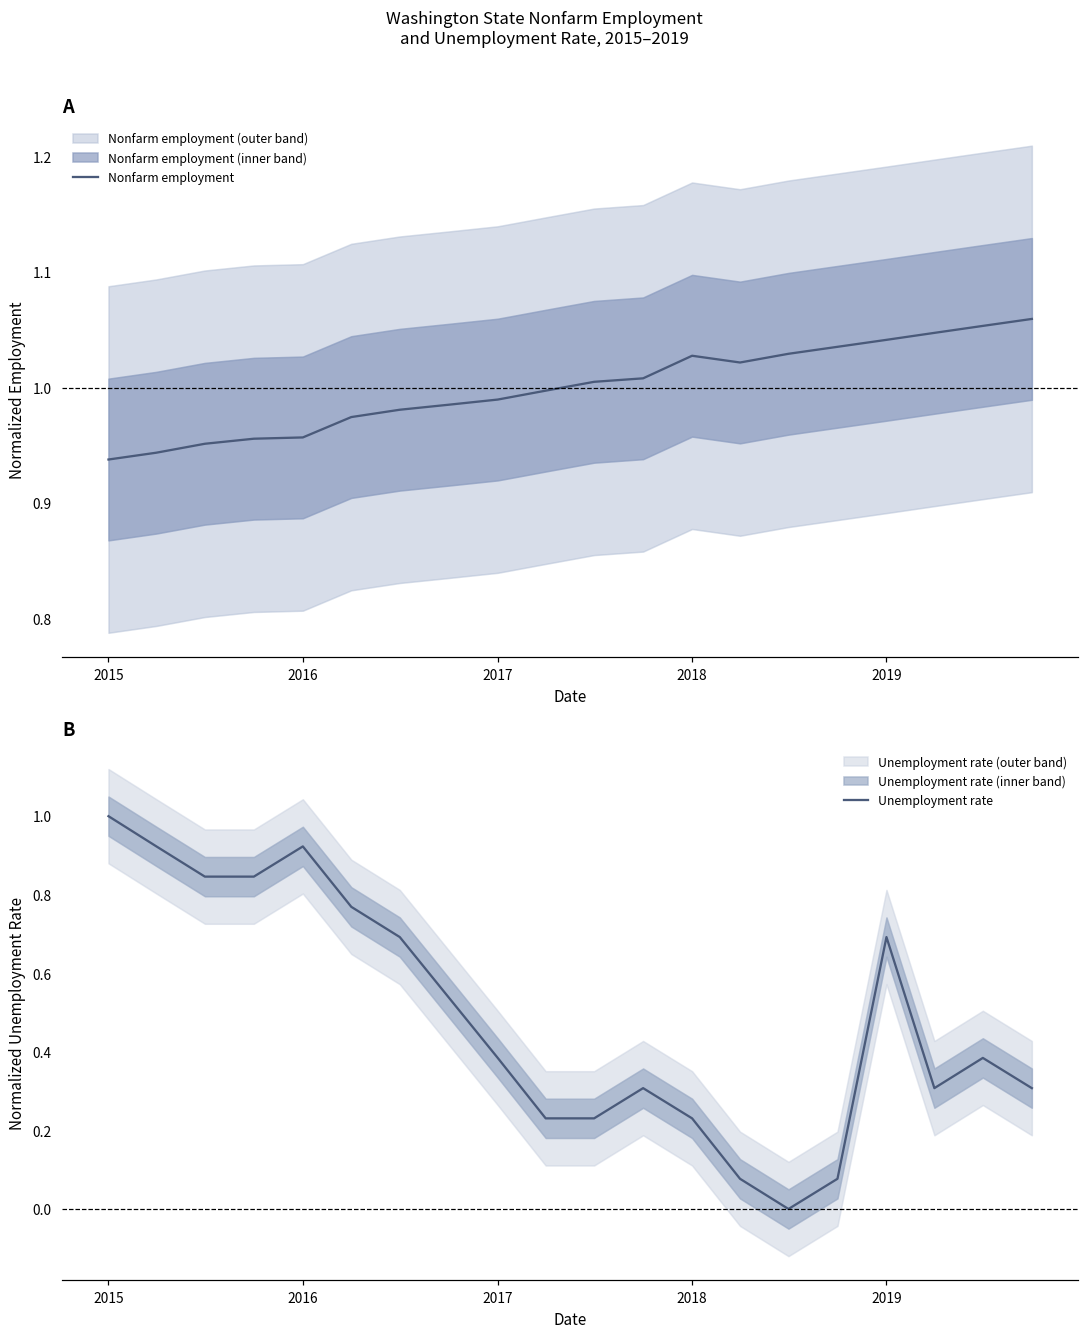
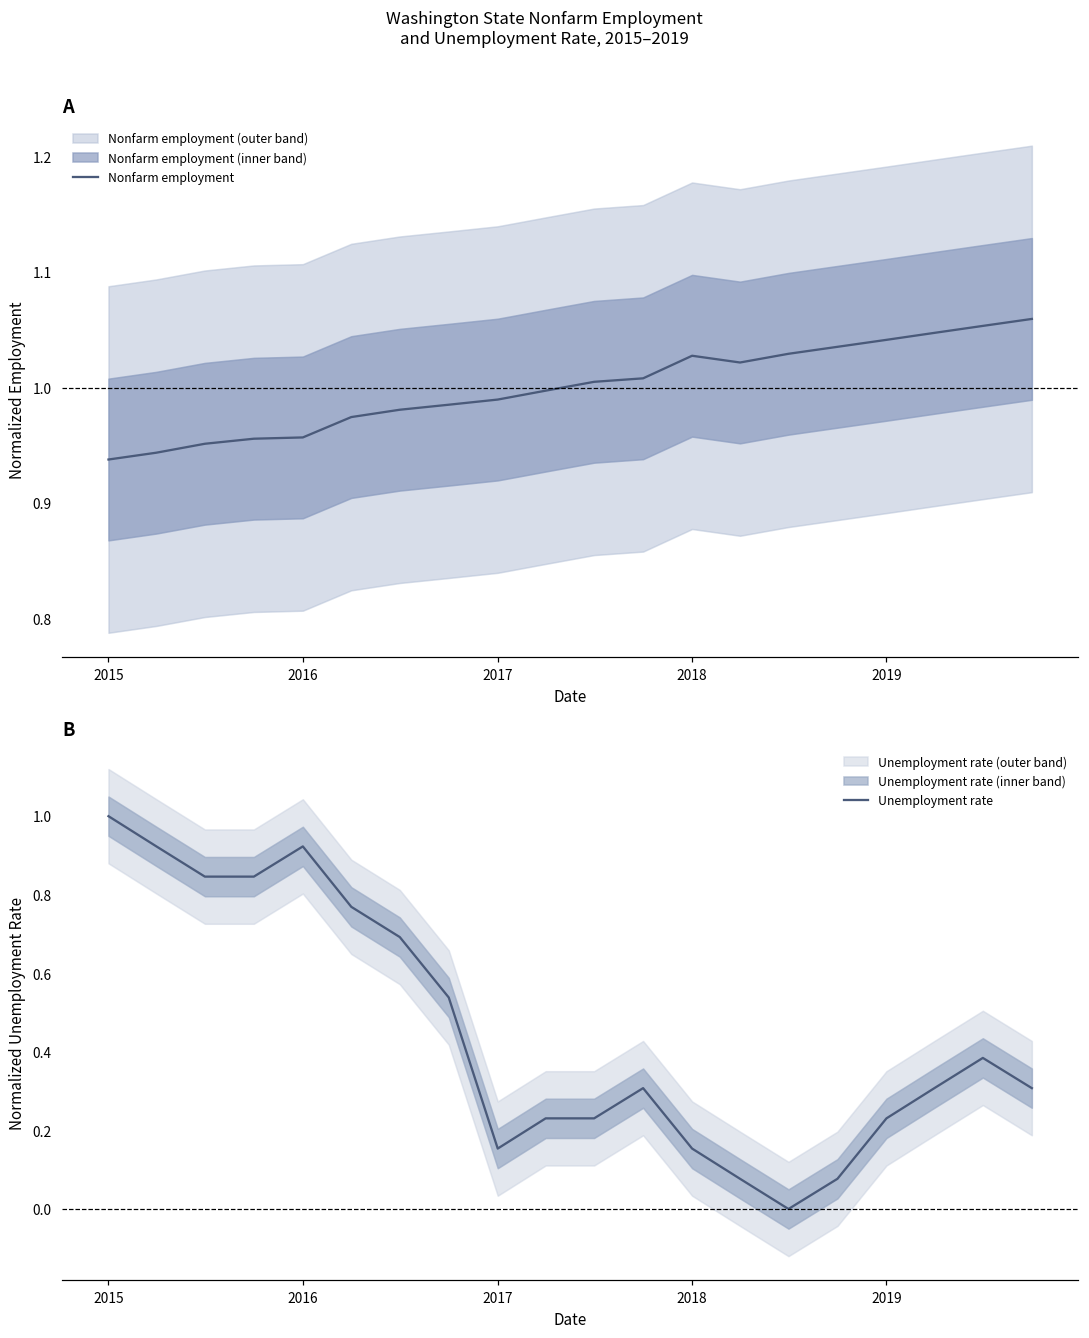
B, Unemployment rate, 2017: 0.38 -> 0.15
B, Unemployment rate, 2018: 0.23 -> 0.15
B, Unemployment rate, 2019: 0.69 -> 0.23
